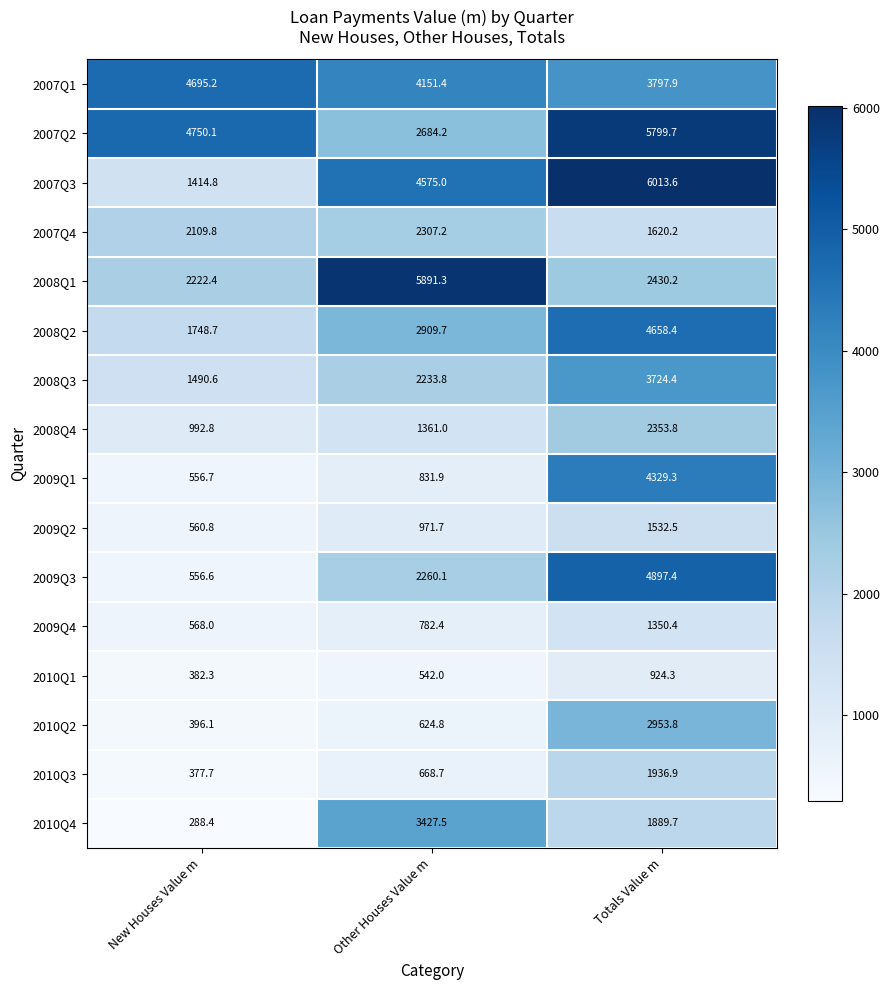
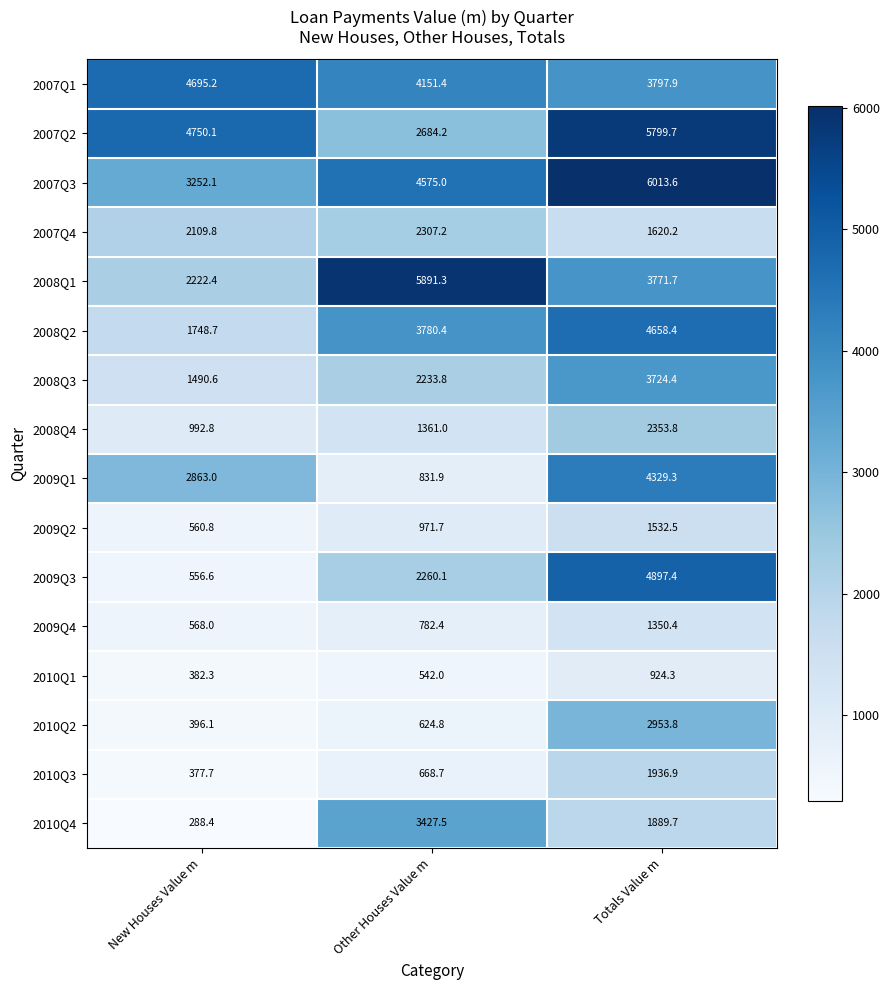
2007Q3, New Houses Value m: 1414.8 -> 3252.1
2008Q1, Totals Value m: 2430.2 -> 3771.7
2008Q2, Other Houses Value m: 2909.7 -> 3780.4
2009Q1, New Houses Value m: 556.7 -> 2863.0
